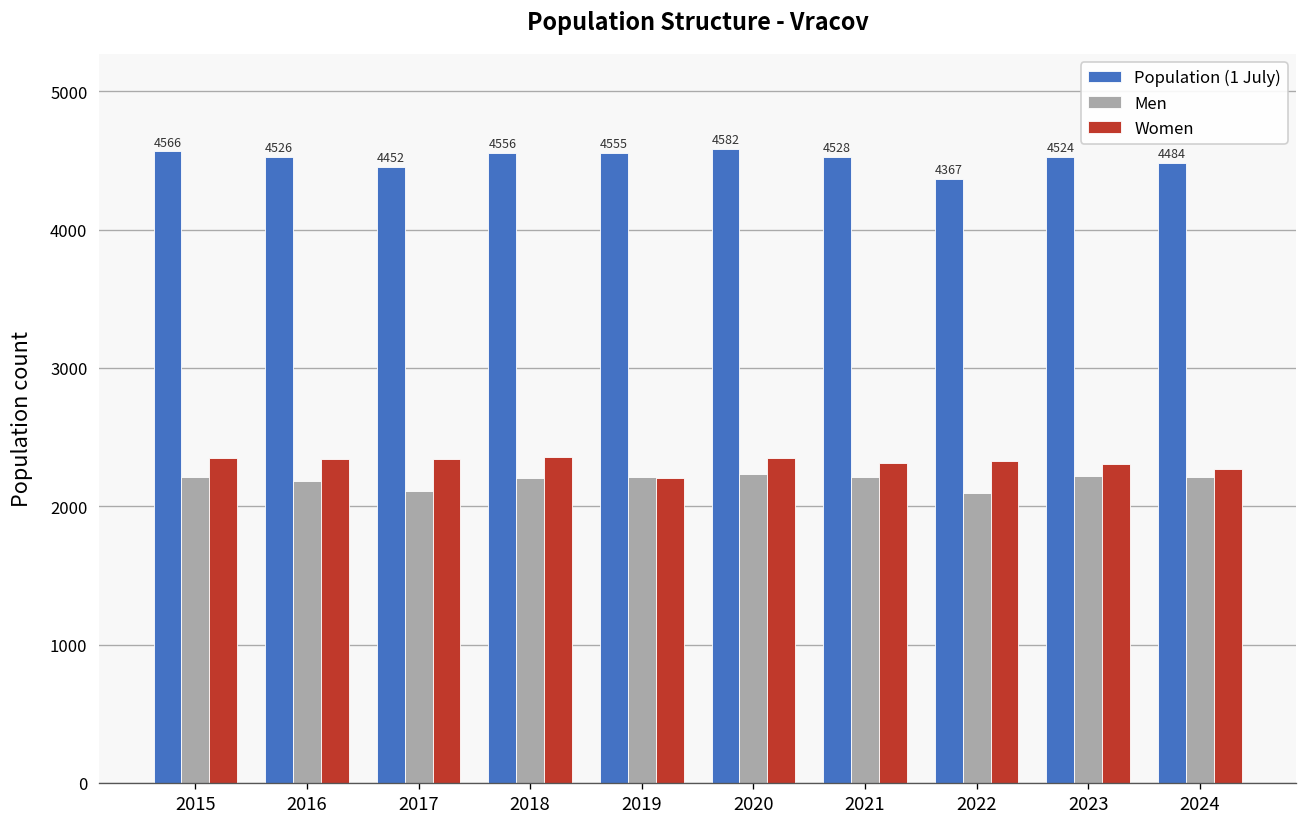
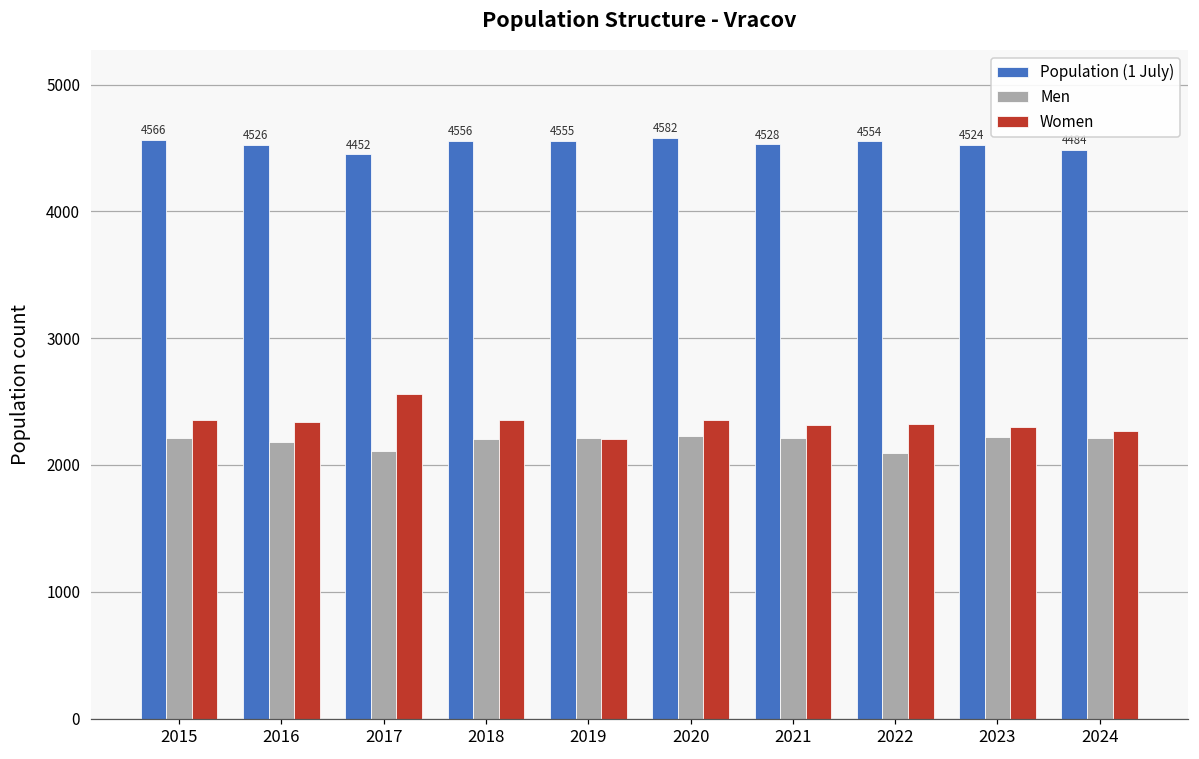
Women, 2017: 2340 -> 2560
Population (1 July), 2022: 4367 -> 4554
